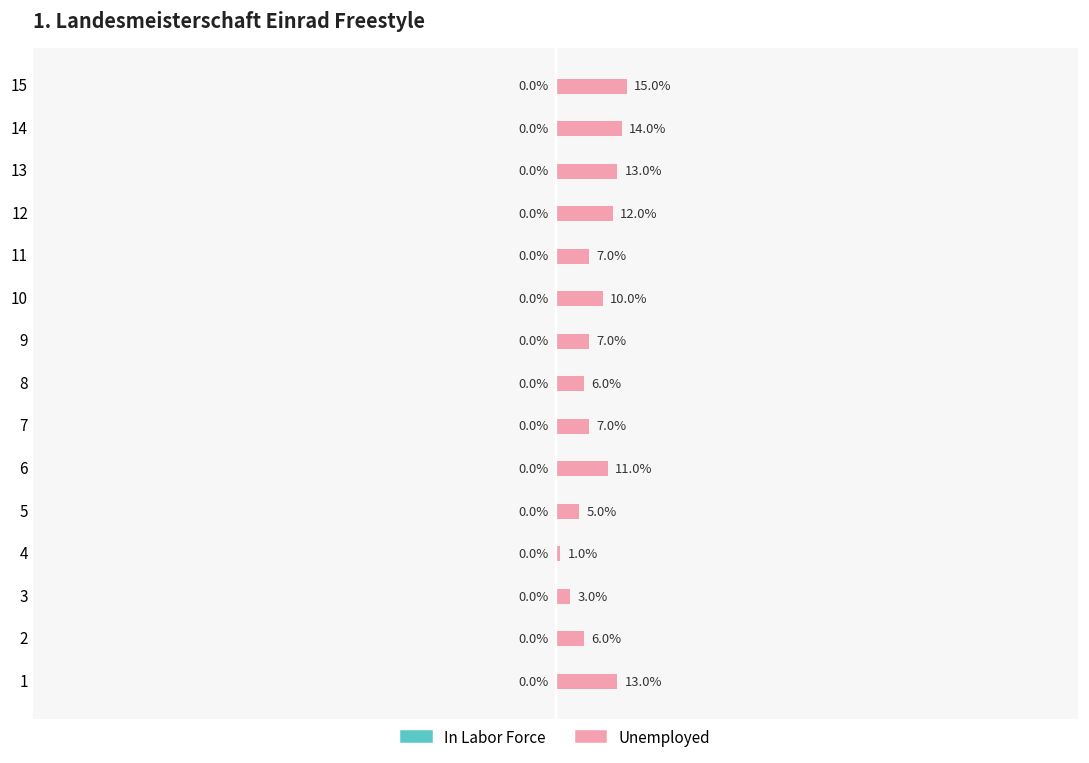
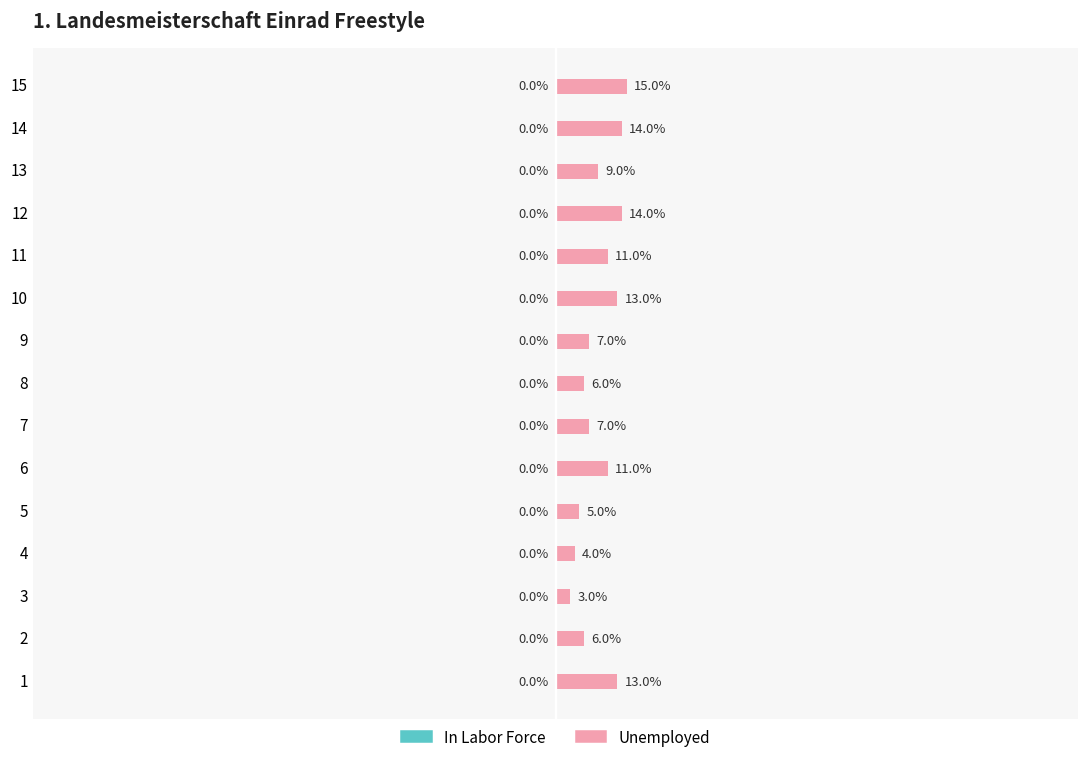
Unemployed, 13: 13.0% -> 9.0%
Unemployed, 12: 12.0% -> 14.0%
Unemployed, 11: 7.0% -> 11.0%
Unemployed, 10: 10.0% -> 13.0%
Unemployed, 4: 1.0% -> 4.0%
